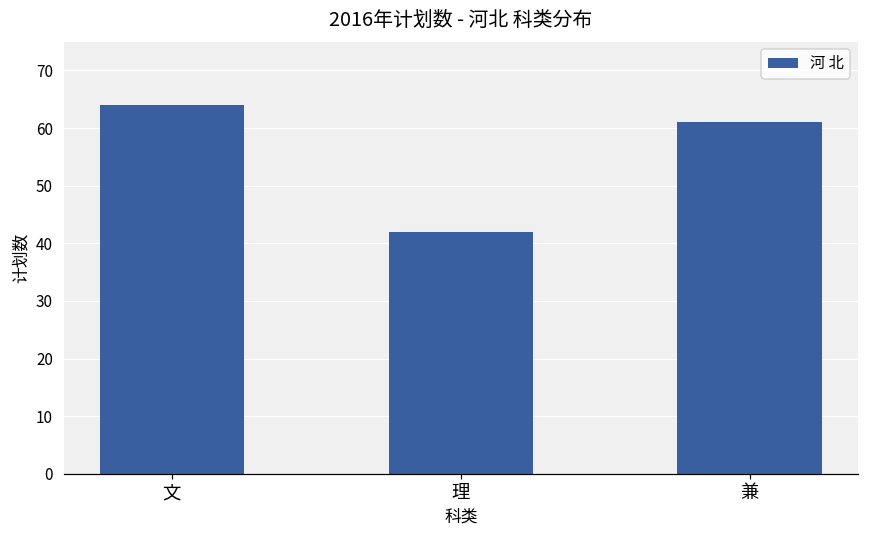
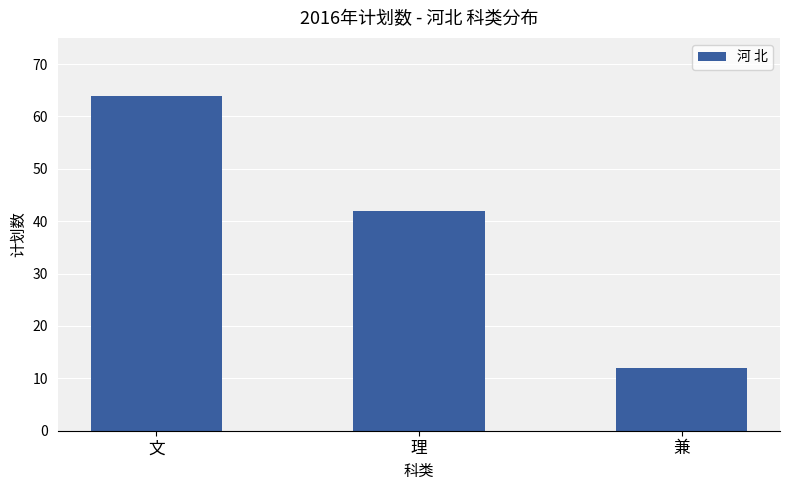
兼: 61 -> 12
